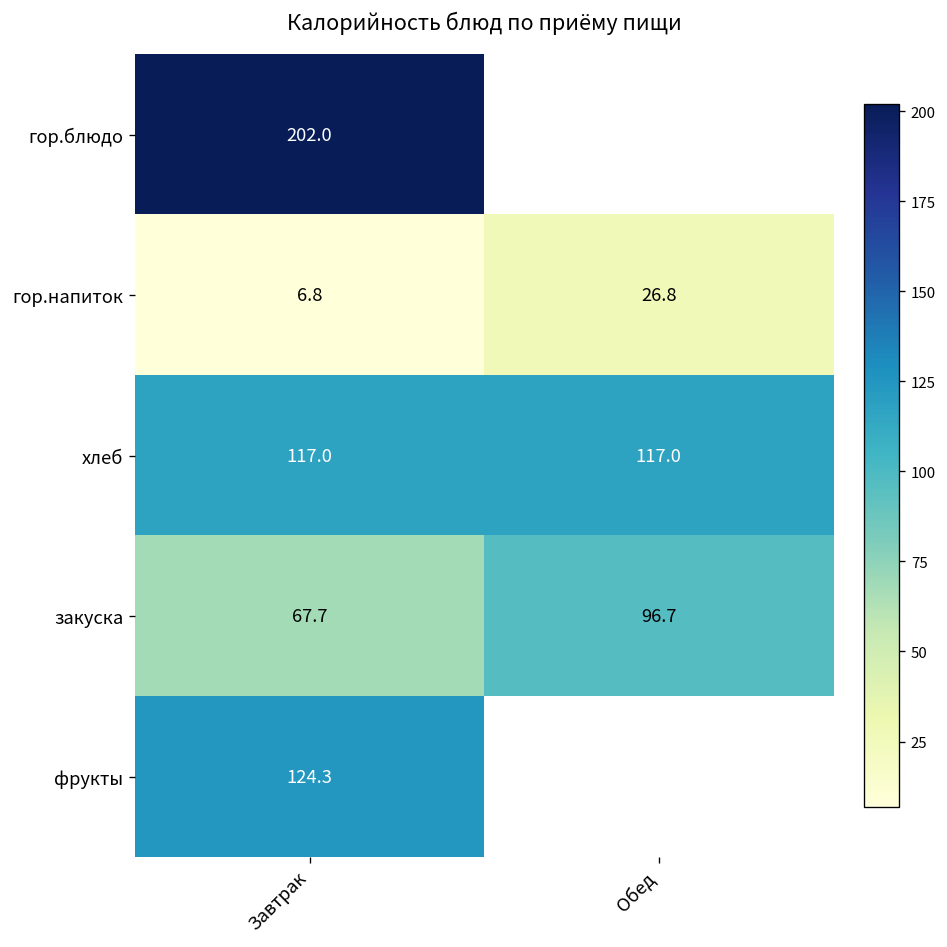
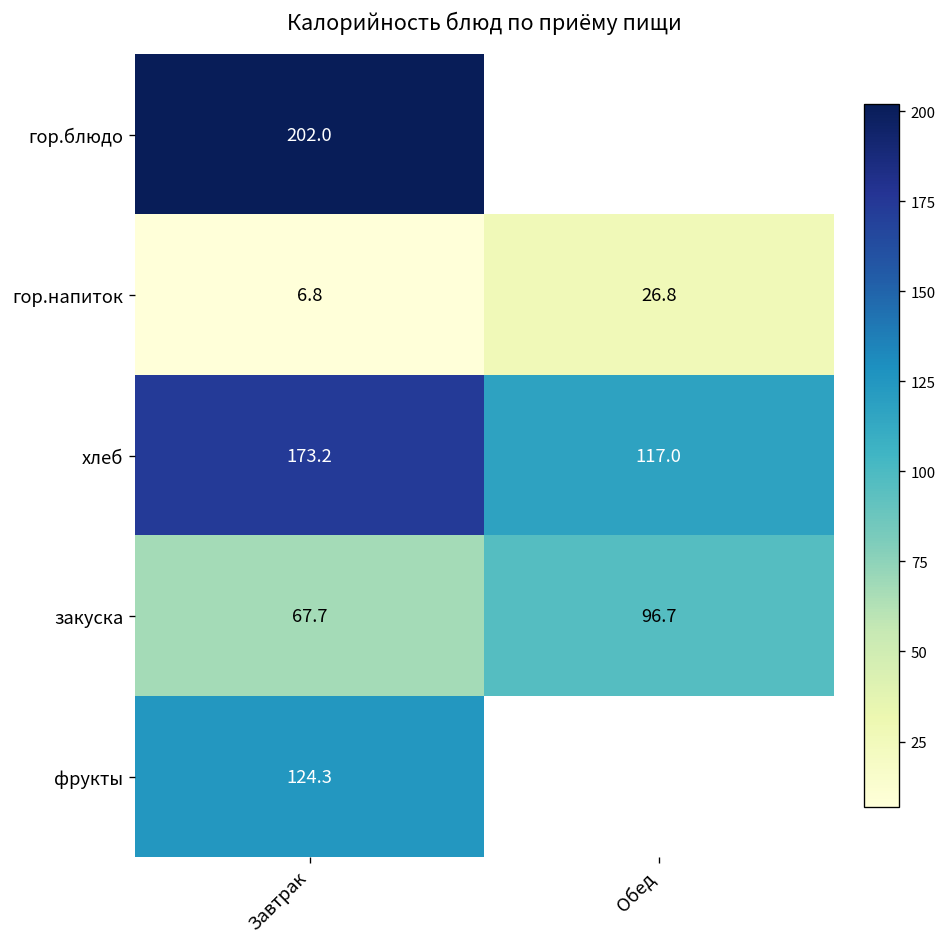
хлеб, Завтрак: 117.0 -> 173.2
